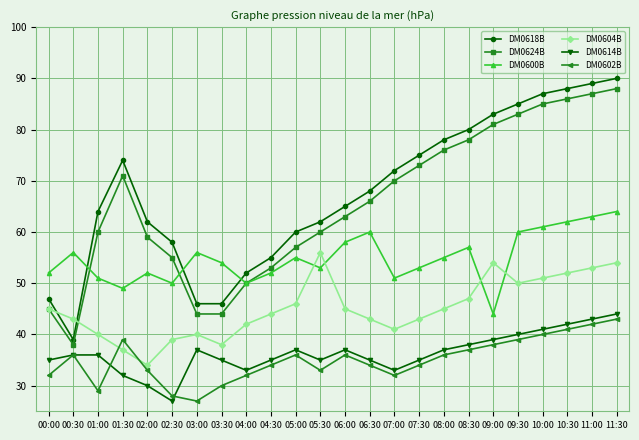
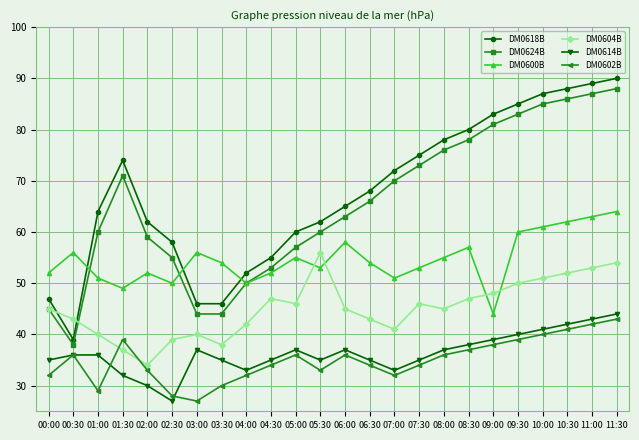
DM0604B, 04:30: 44 -> 47
DM0600B, 06:30: 60 -> 54
DM0604B, 07:30: 43 -> 46
DM0604B, 09:00: 54 -> 48
